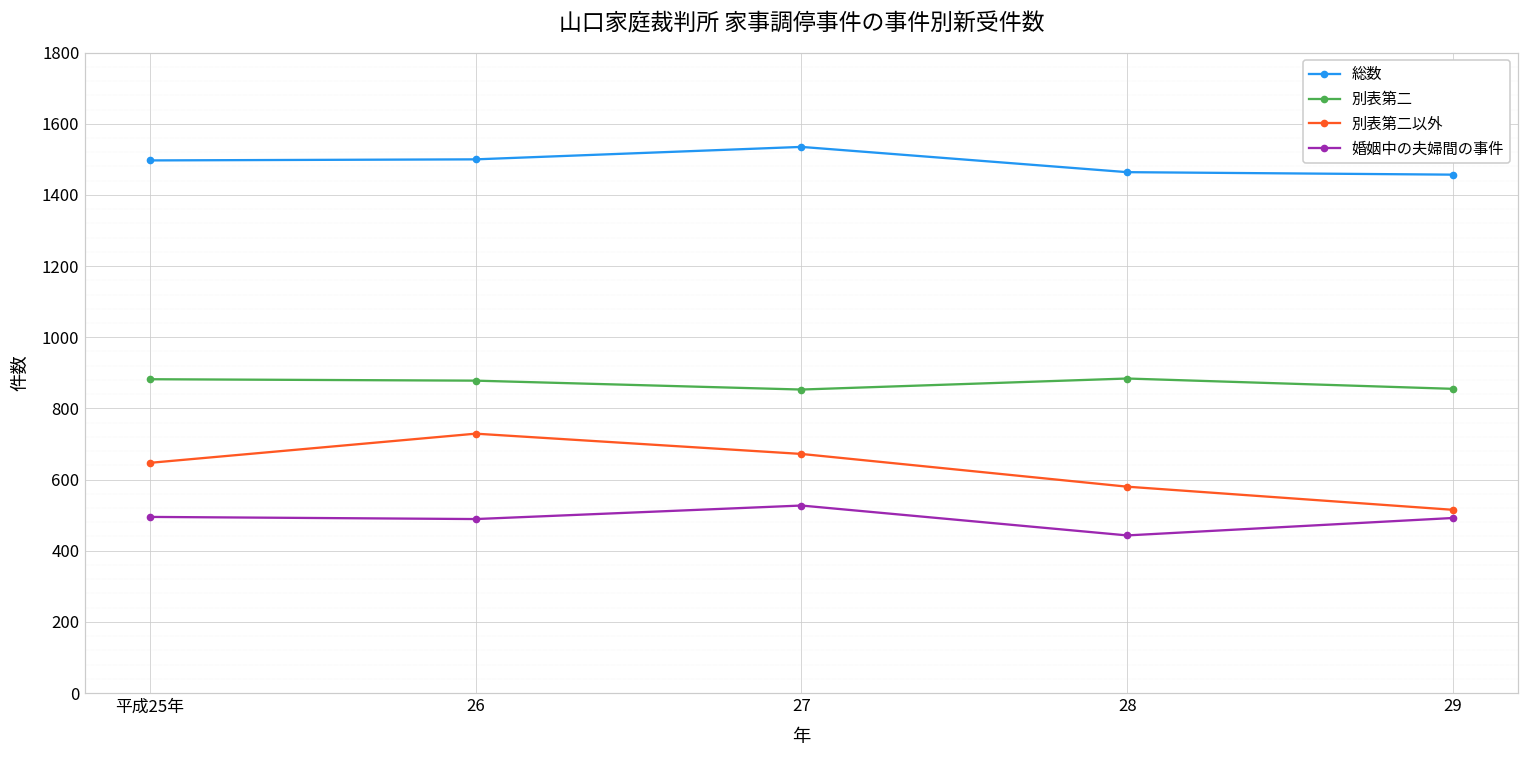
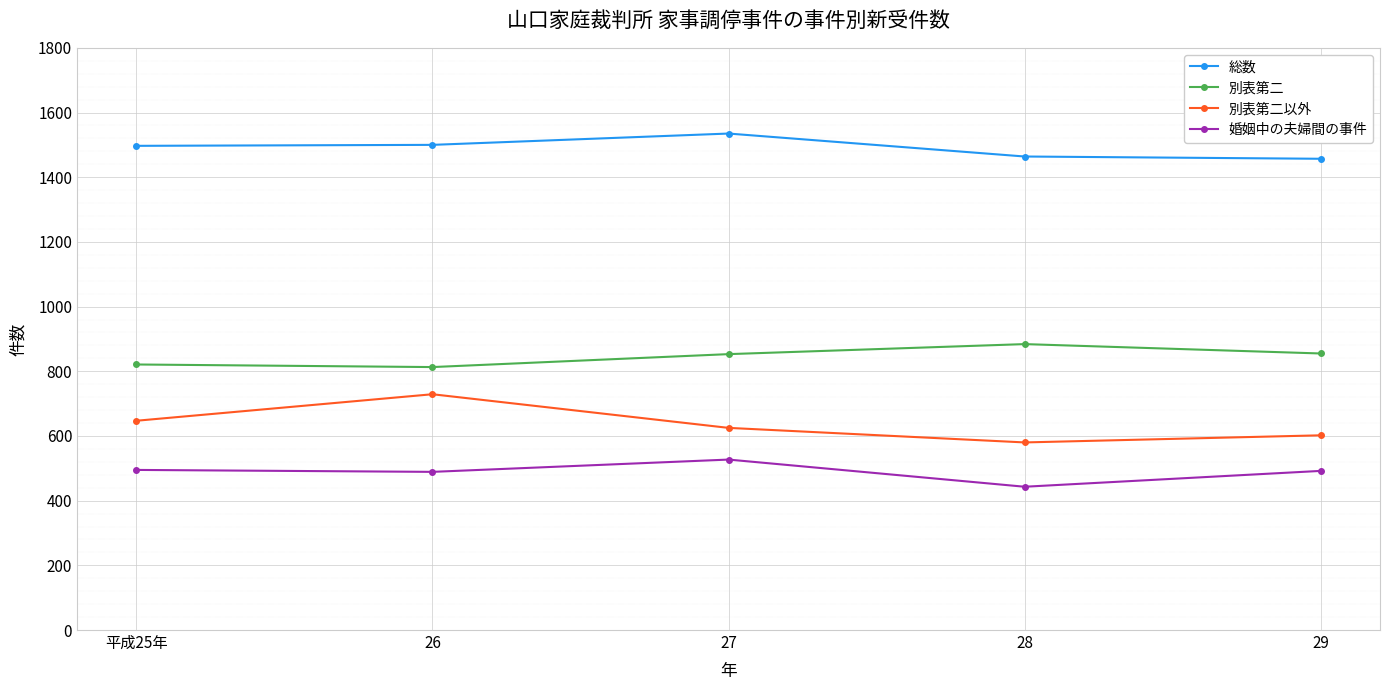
別表第二, 平成25年: 880 -> 820
別表第二, 26: 880 -> 810
別表第二以外, 27: 670 -> 630
別表第二以外, 29: 520 -> 600
